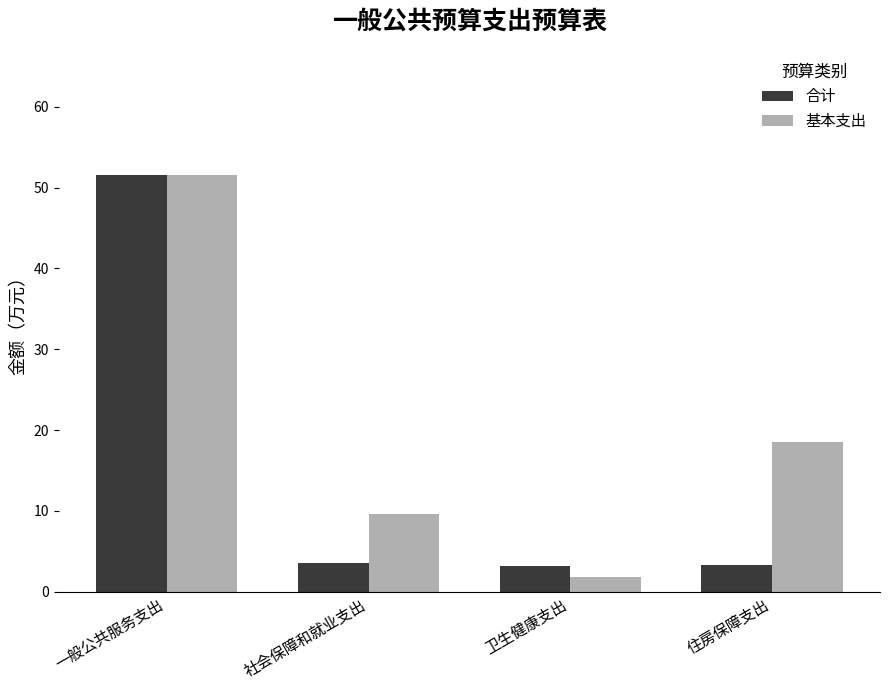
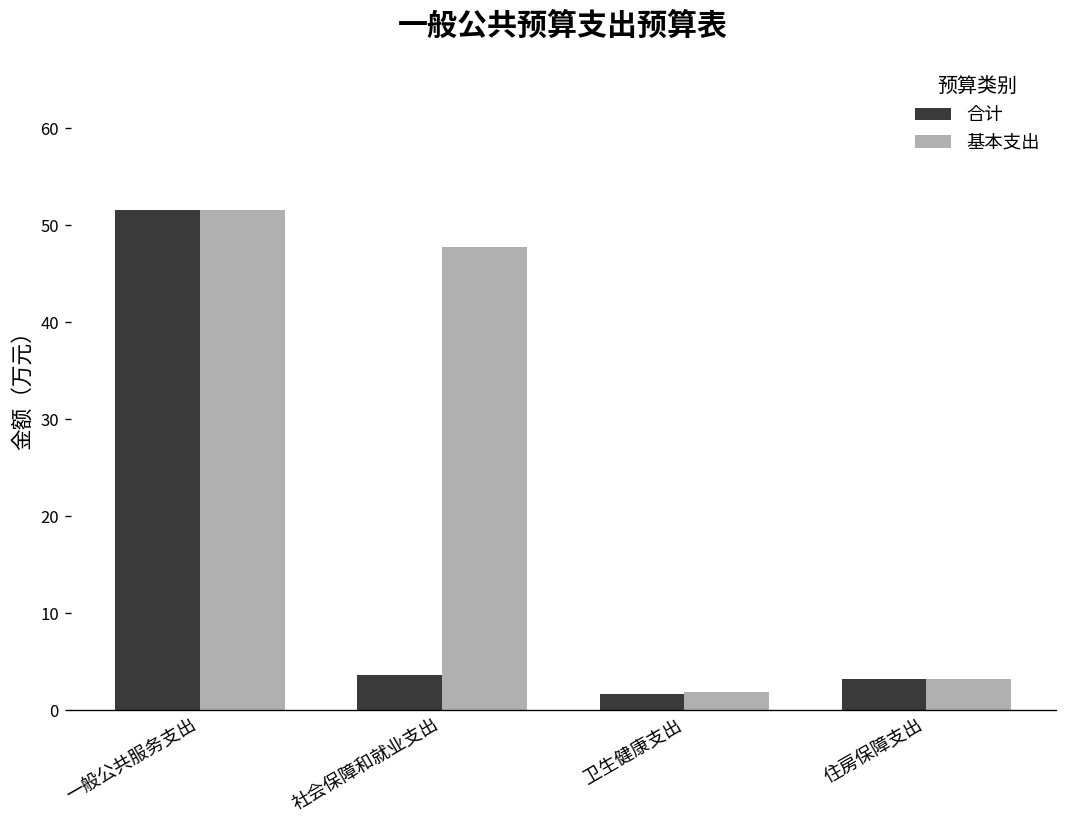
基本支出, 社会保障和就业支出: 10 -> 48
合计, 卫生健康支出: 3 -> 2
基本支出, 住房保障支出: 19 -> 3
